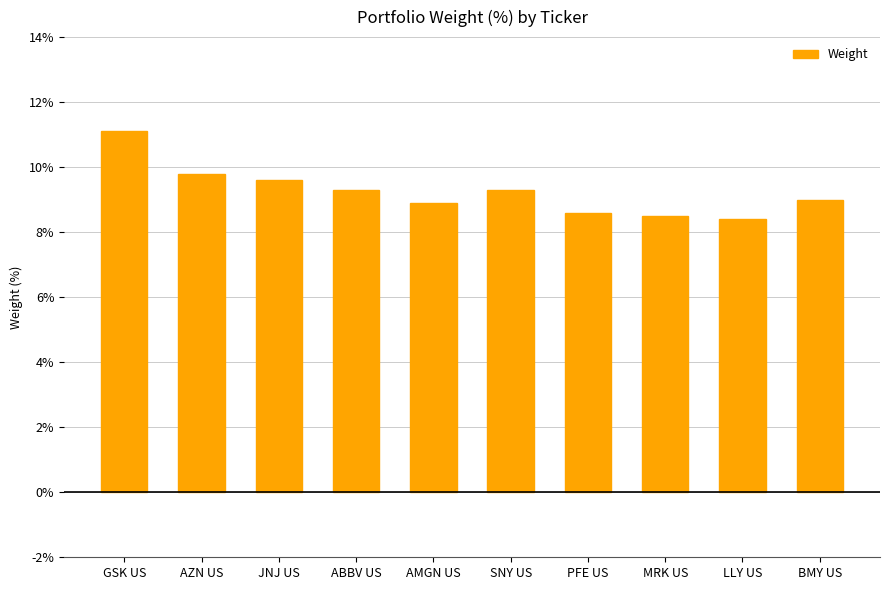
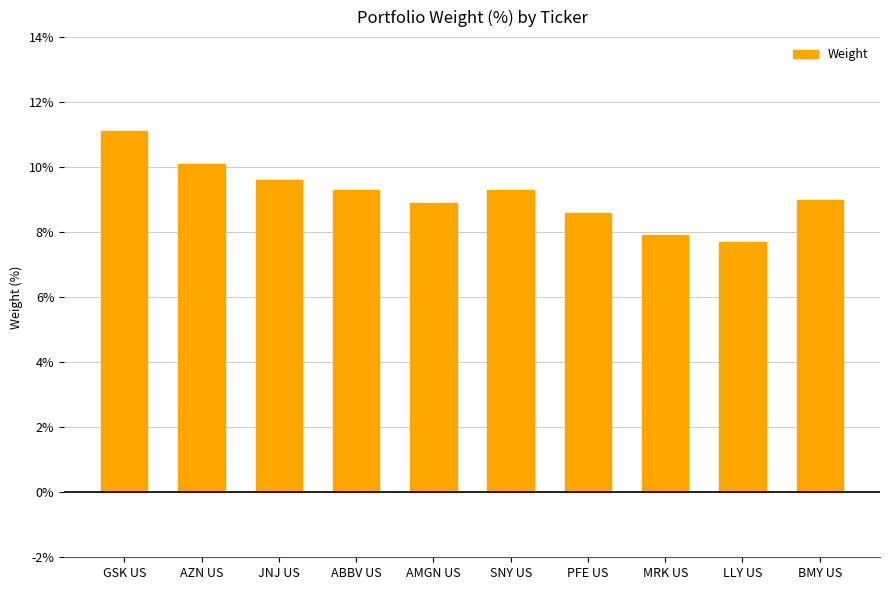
AZN US: 9.8% -> 10.1%
MRK US: 8.5% -> 7.9%
LLY US: 8.4% -> 7.7%
